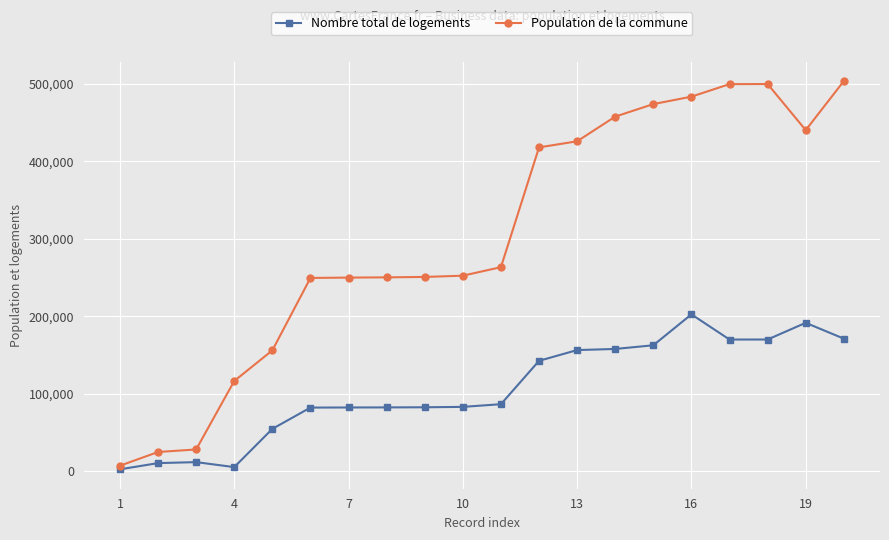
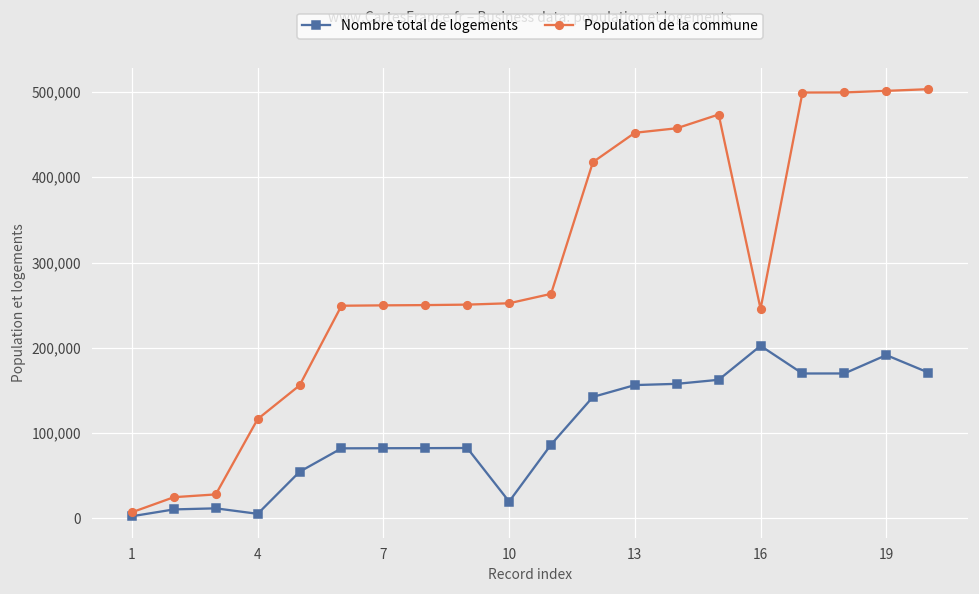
Nombre total de logements, 10: 80,000 -> 20,000
Population de la commune, 13: 430,000 -> 450,000
Population de la commune, 16: 480,000 -> 250,000
Population de la commune, 19: 440,000 -> 500,000
